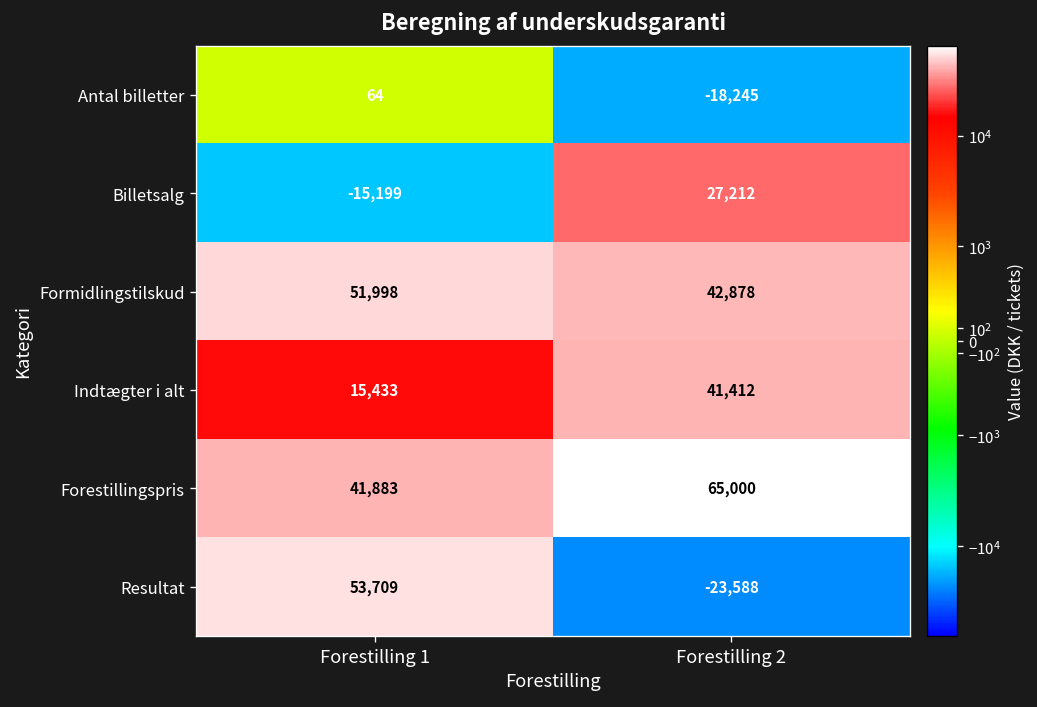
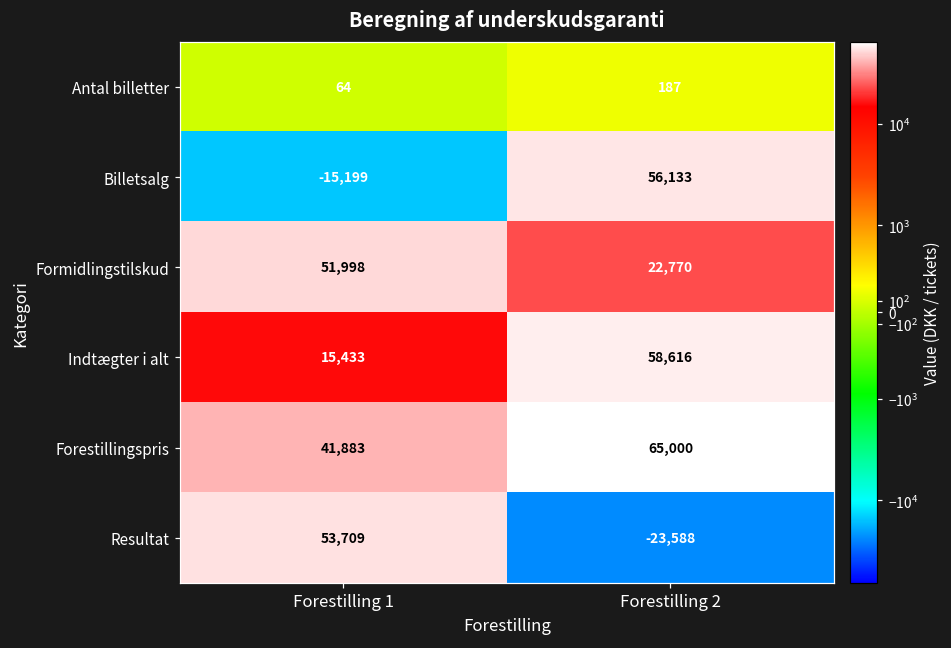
Antal billetter, Forestilling 2: -18,245 -> 187
Billetsalg, Forestilling 2: 27,212 -> 56,133
Formidlingstilskud, Forestilling 2: 42,878 -> 22,770
Indtægter i alt, Forestilling 2: 41,412 -> 58,616
